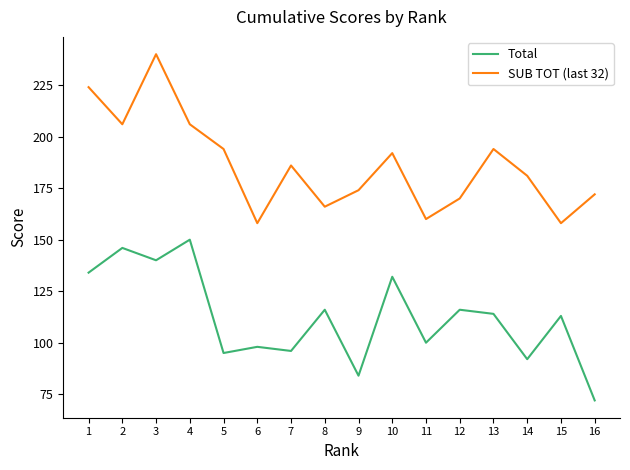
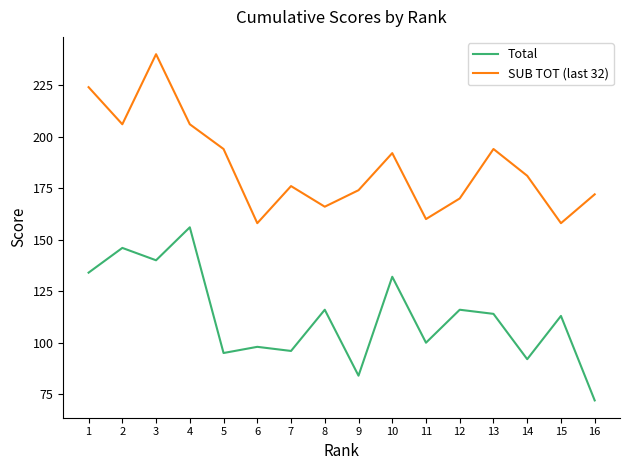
Total, 4: 150 -> 156
SUB TOT (last 32), 7: 186 -> 176
